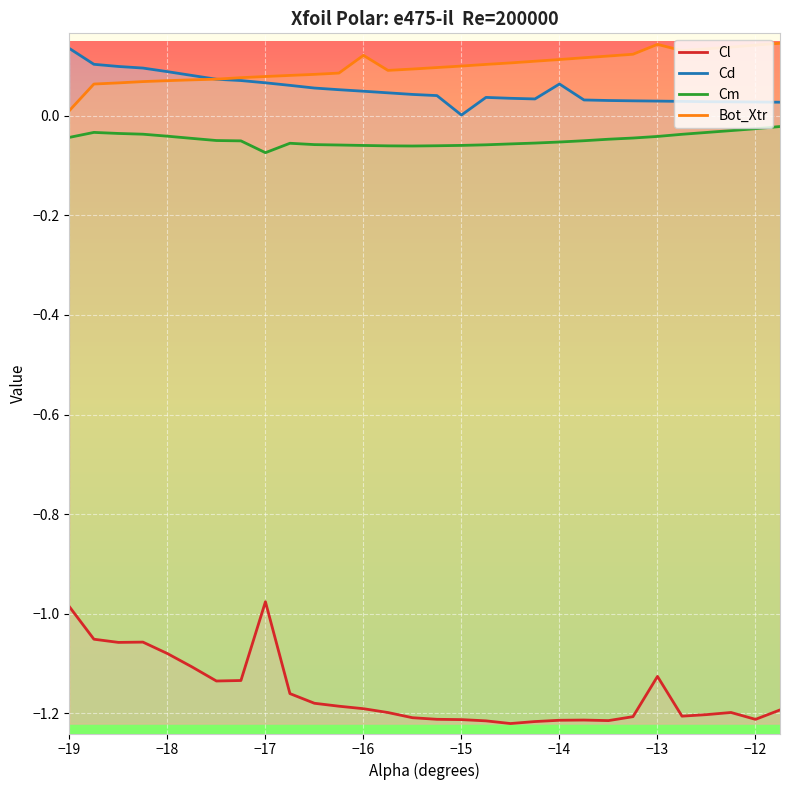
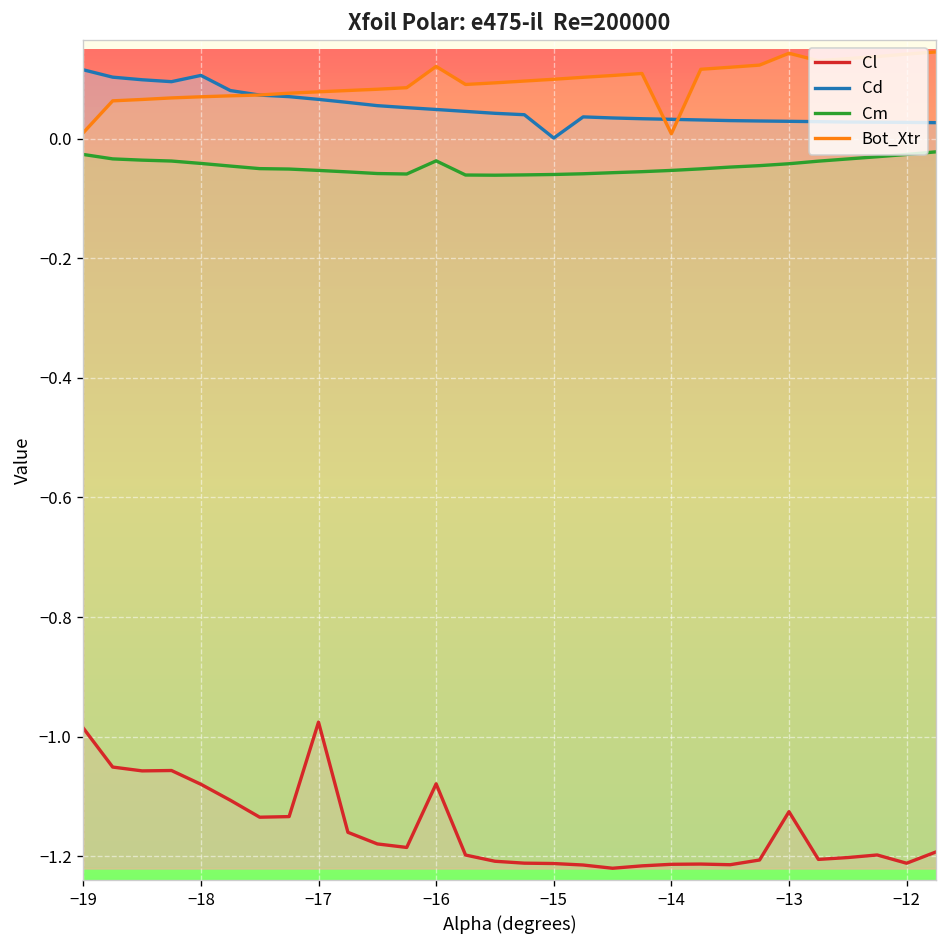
Cd, −19: 0.14 -> 0.12
Cm, −19: -0.04 -> -0.03
Cd, −18: 0.09 -> 0.11
Cm, −17: -0.07 -> -0.05
Cl, −16: -1.19 -> -1.08
Cm, −16: -0.06 -> -0.04
Cd, −14: 0.06 -> 0.03
Bot_Xtr, −14: 0.11 -> 0.01
